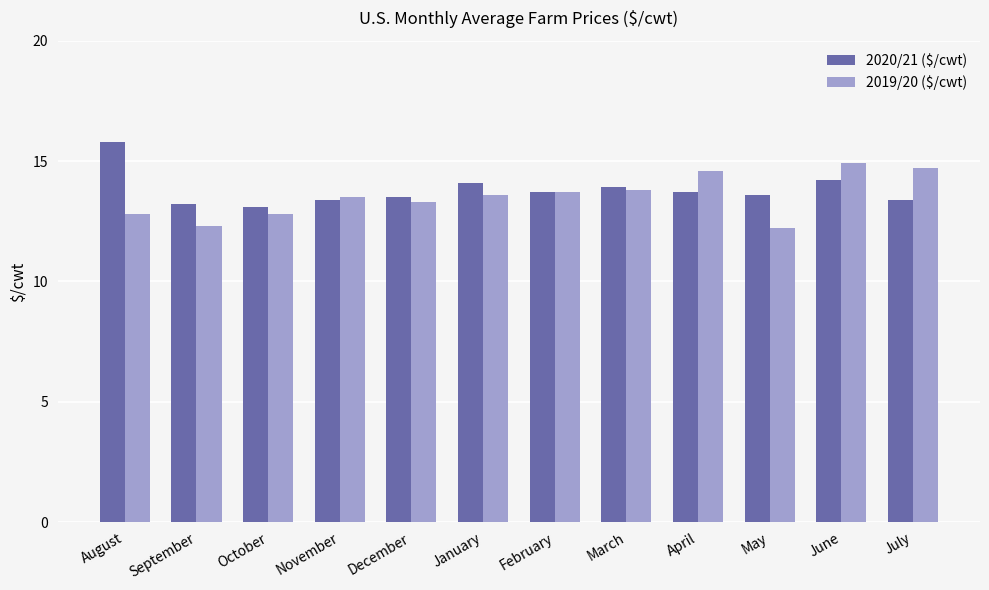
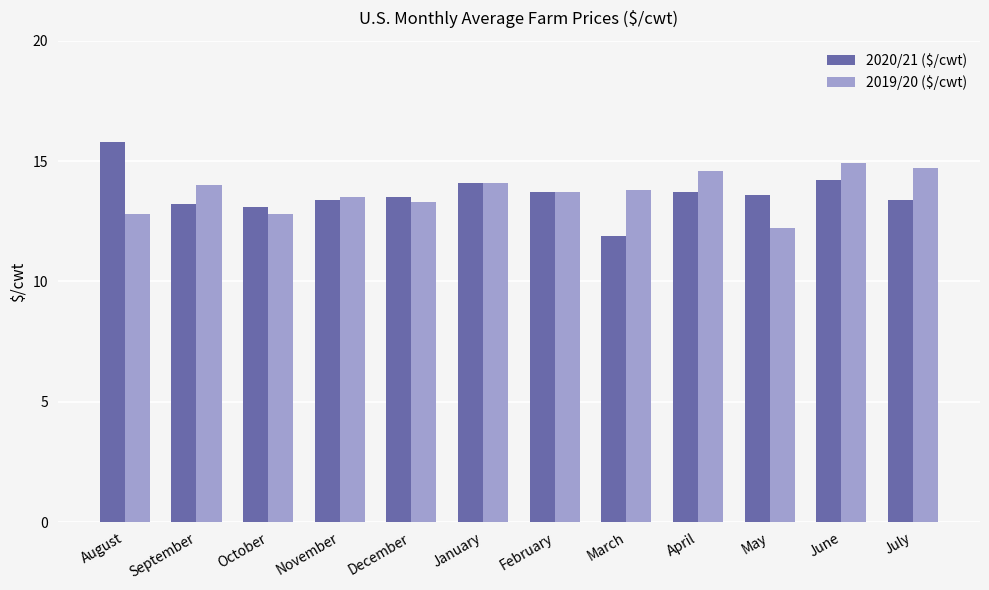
2019/20 ($/cwt), September: 12.3 -> 14.0
2019/20 ($/cwt), January: 13.6 -> 14.1
2020/21 ($/cwt), March: 13.9 -> 11.9
